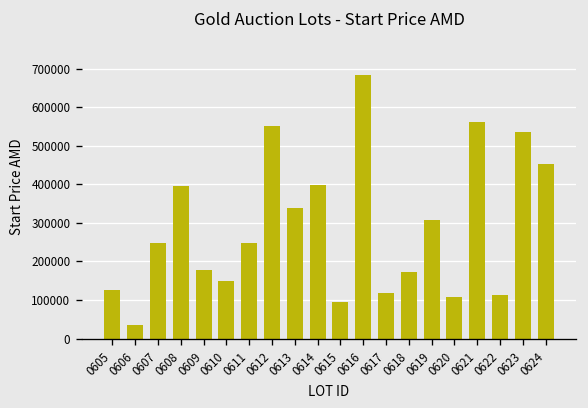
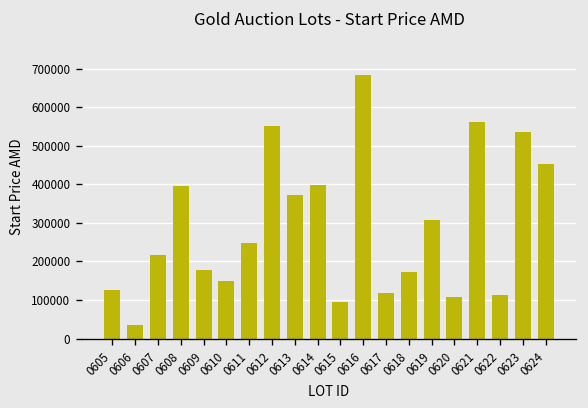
0607: 250000 -> 220000
0613: 340000 -> 370000
